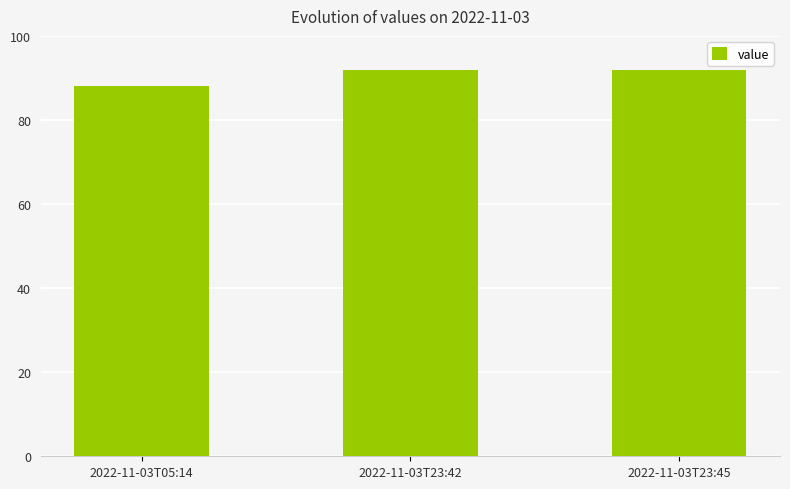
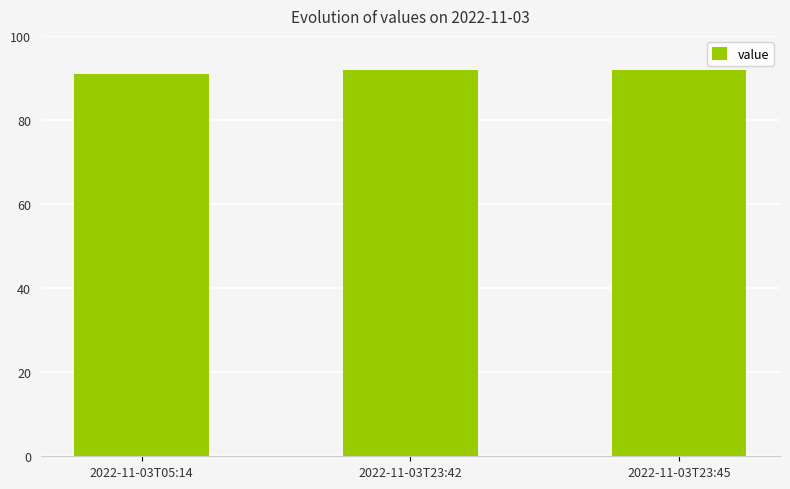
2022-11-03T05:14: 88 -> 91
